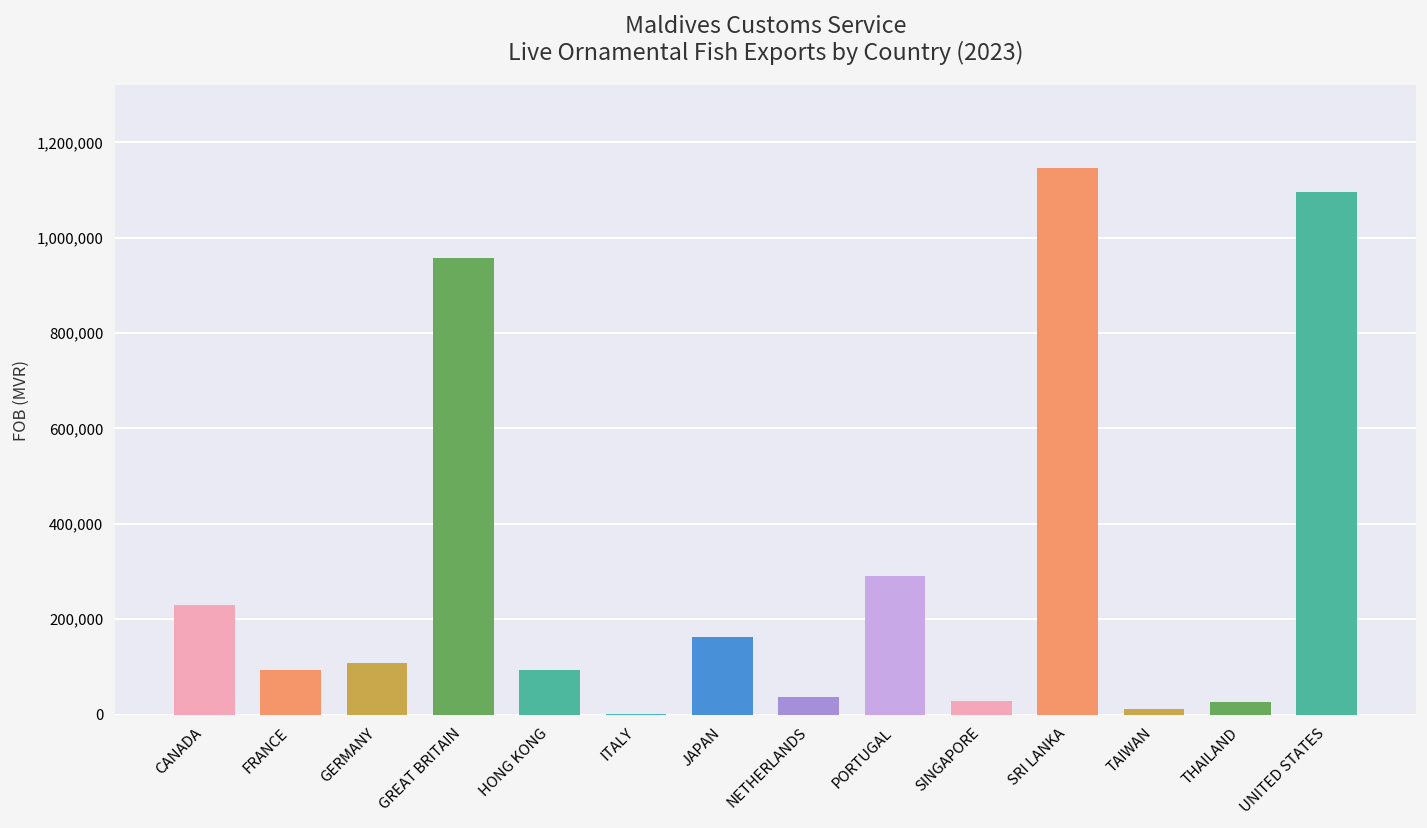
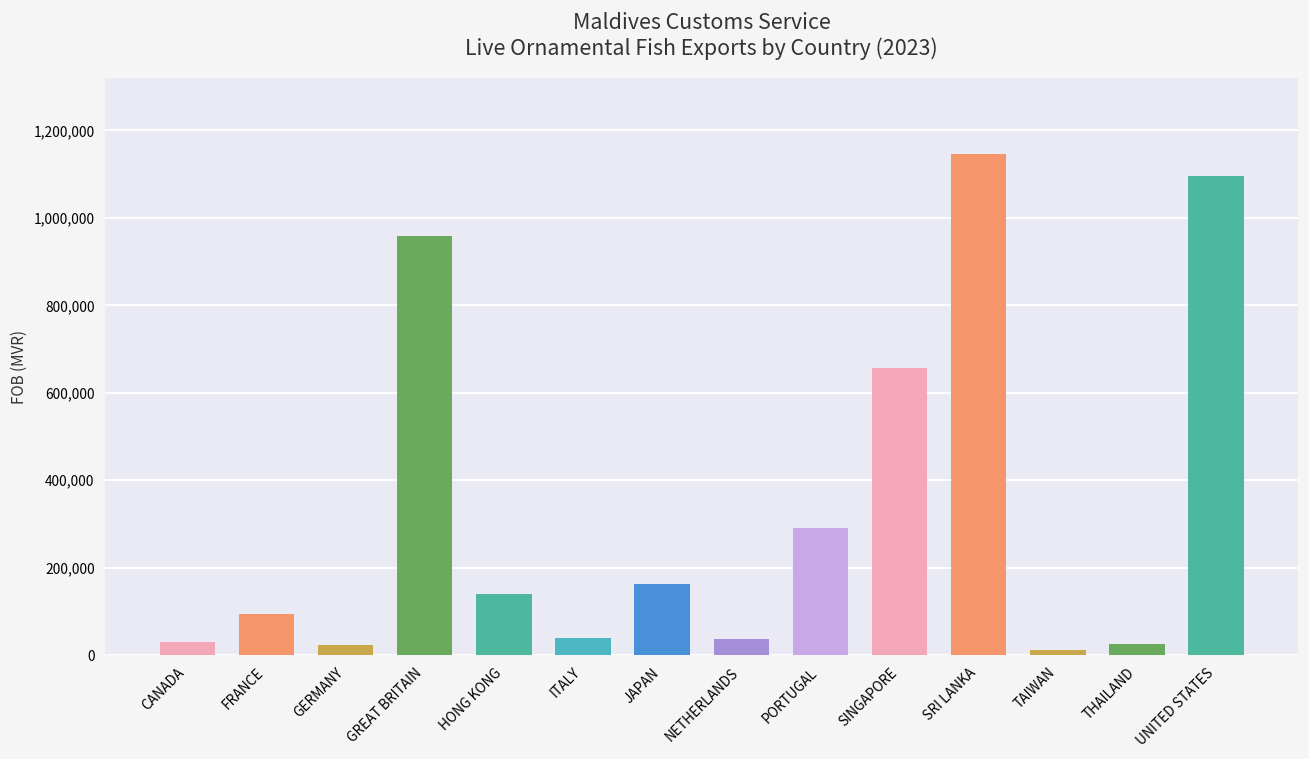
CANADA: 230,000 -> 30,000
GERMANY: 110,000 -> 20,000
HONG KONG: 90,000 -> 140,000
ITALY: 0 -> 40,000
SINGAPORE: 30,000 -> 660,000
